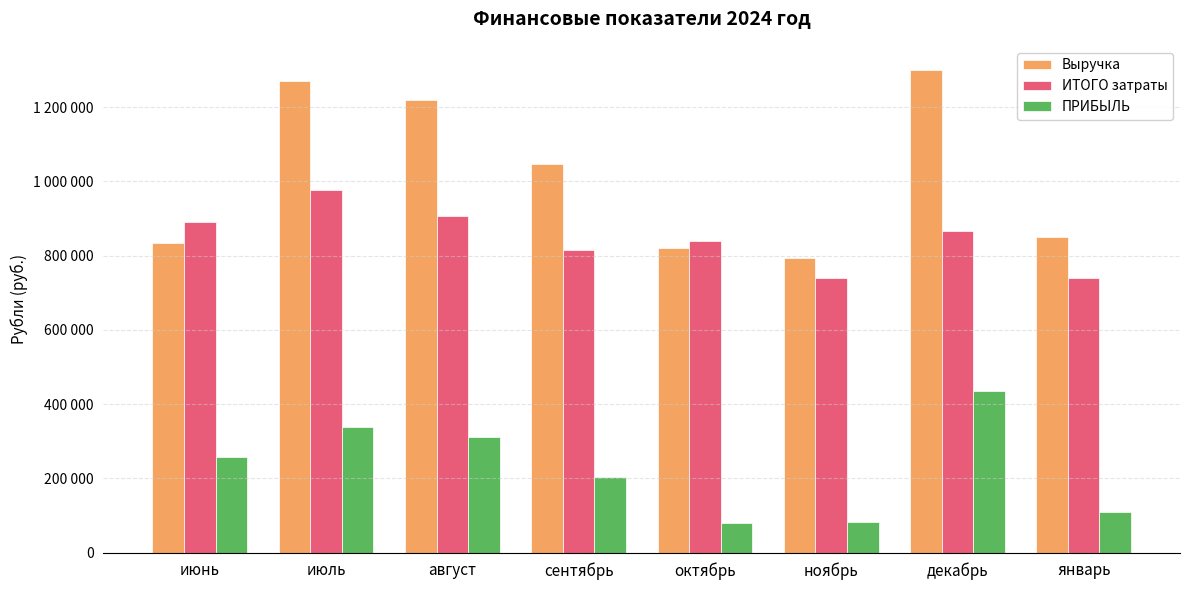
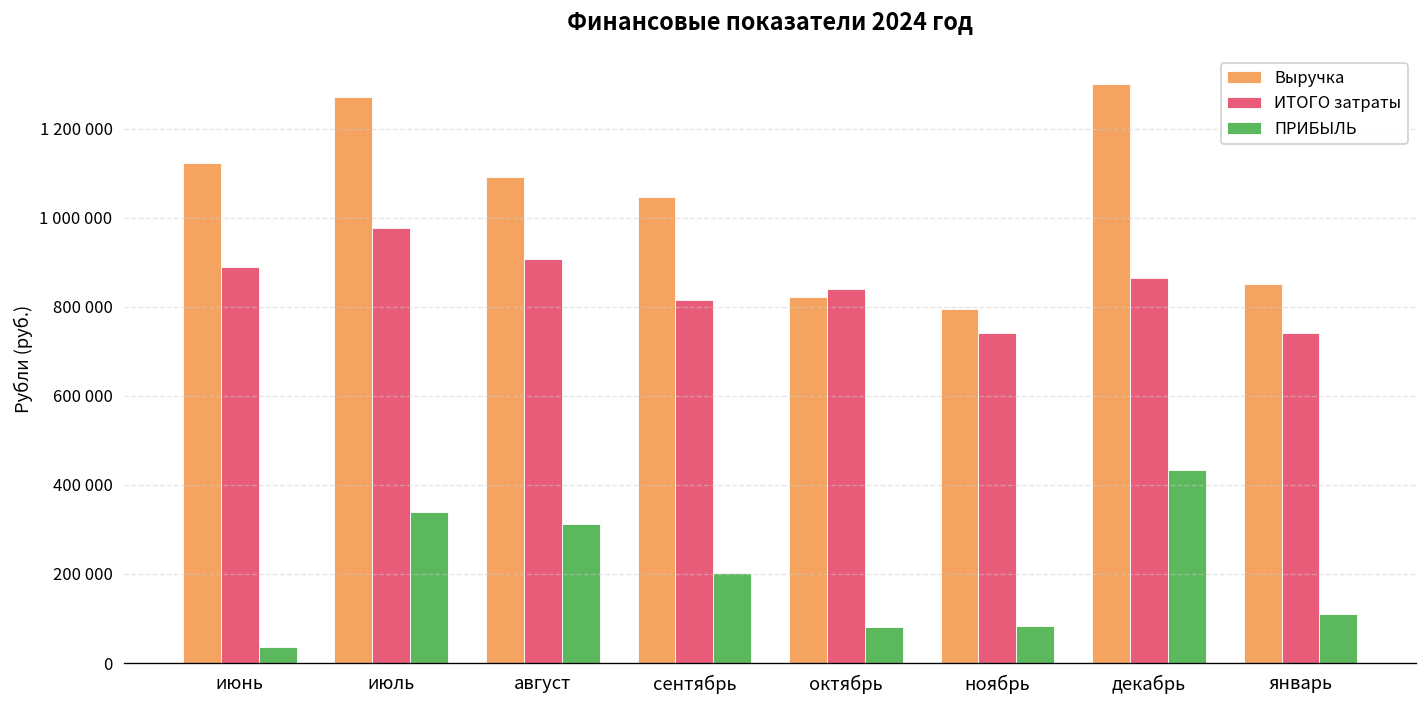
Выручка, июнь: 840000 -> 1120000
ПРИБЫЛЬ, июнь: 260000 -> 40000
Выручка, август: 1220000 -> 1090000
